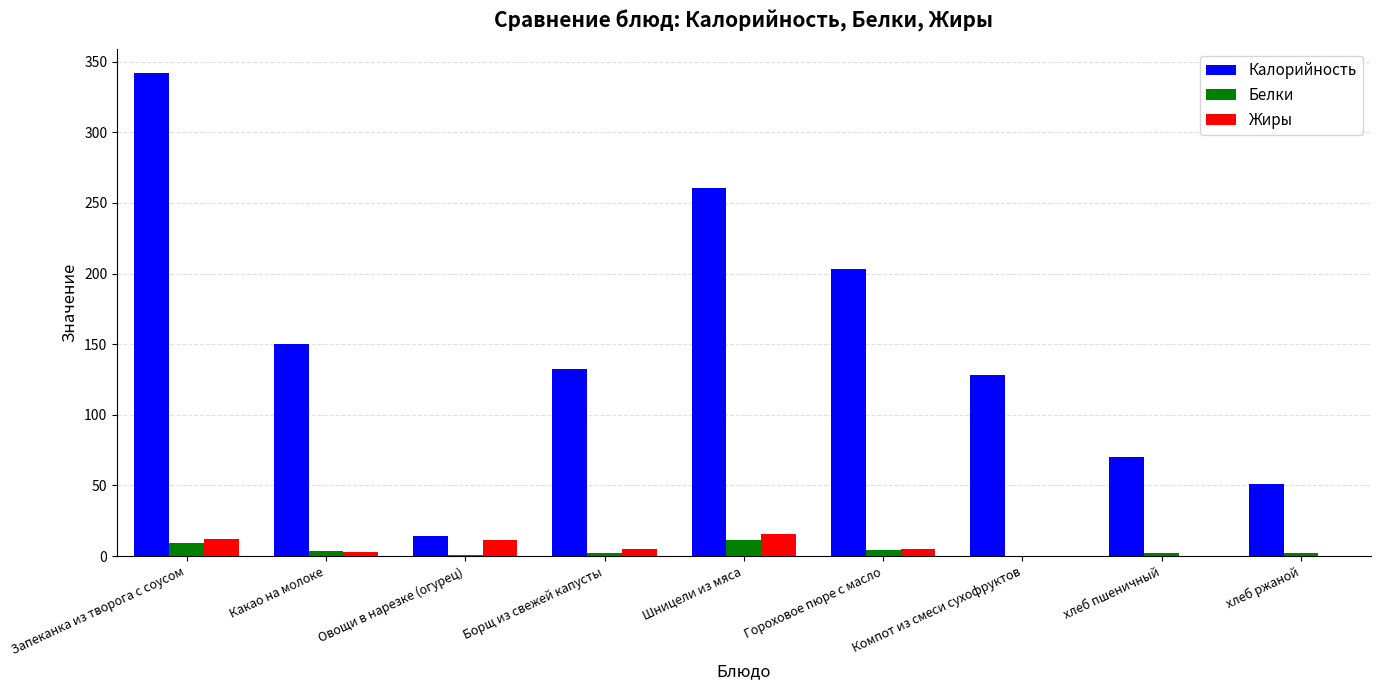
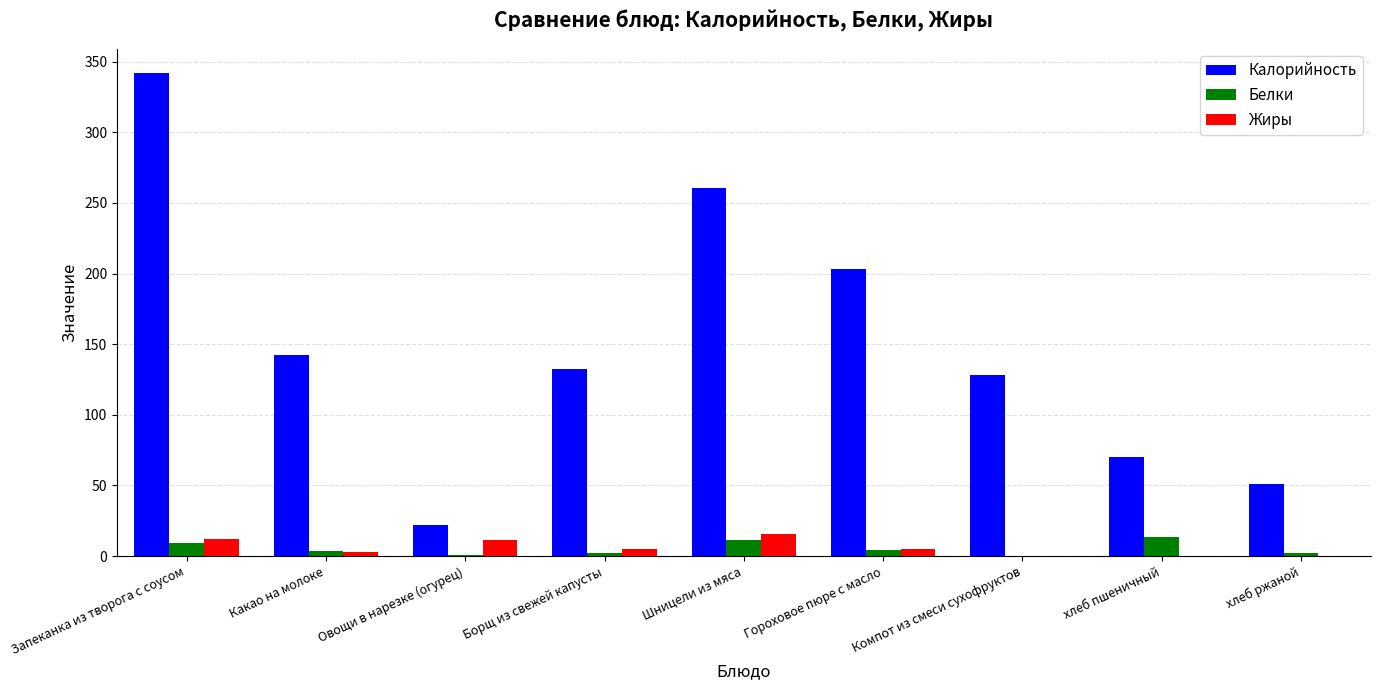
Калорийность, Какао на молоке: 150 -> 143
Калорийность, Овощи в нарезке (огурец): 14 -> 22
Белки, хлеб пшеничный: 2 -> 14
